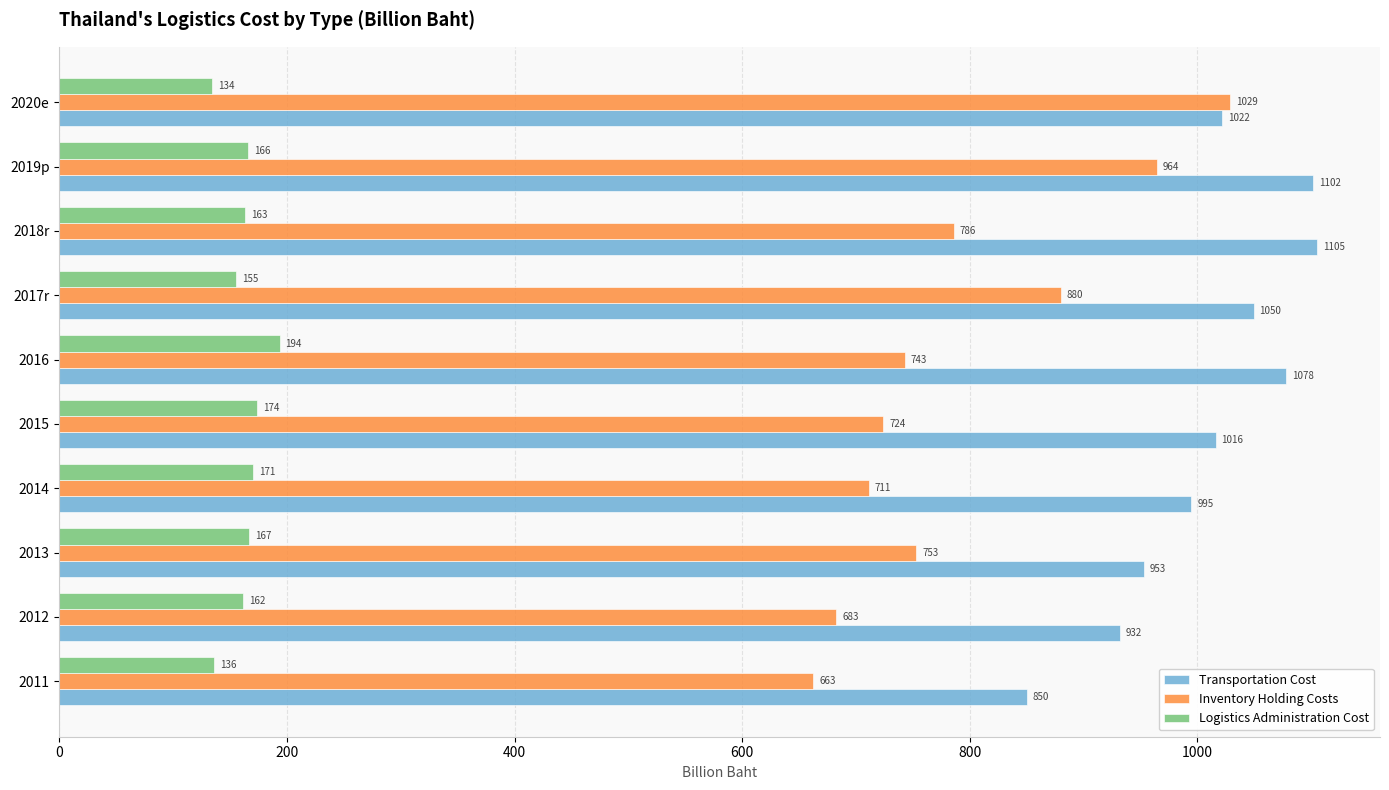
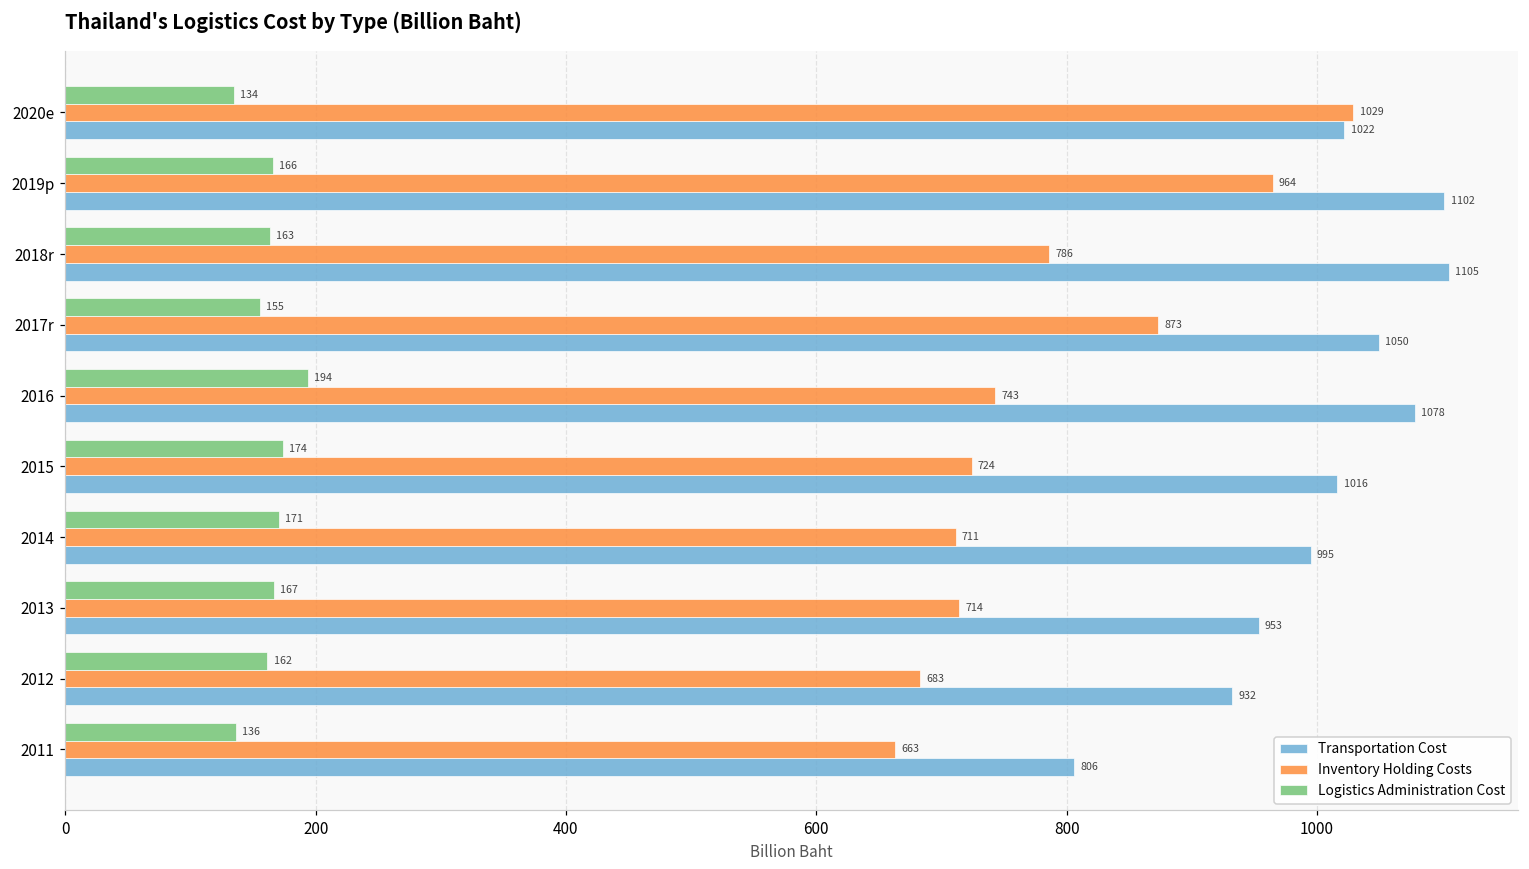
Inventory Holding Costs, 2017r: 880 -> 873
Inventory Holding Costs, 2013: 753 -> 714
Transportation Cost, 2011: 850 -> 806
